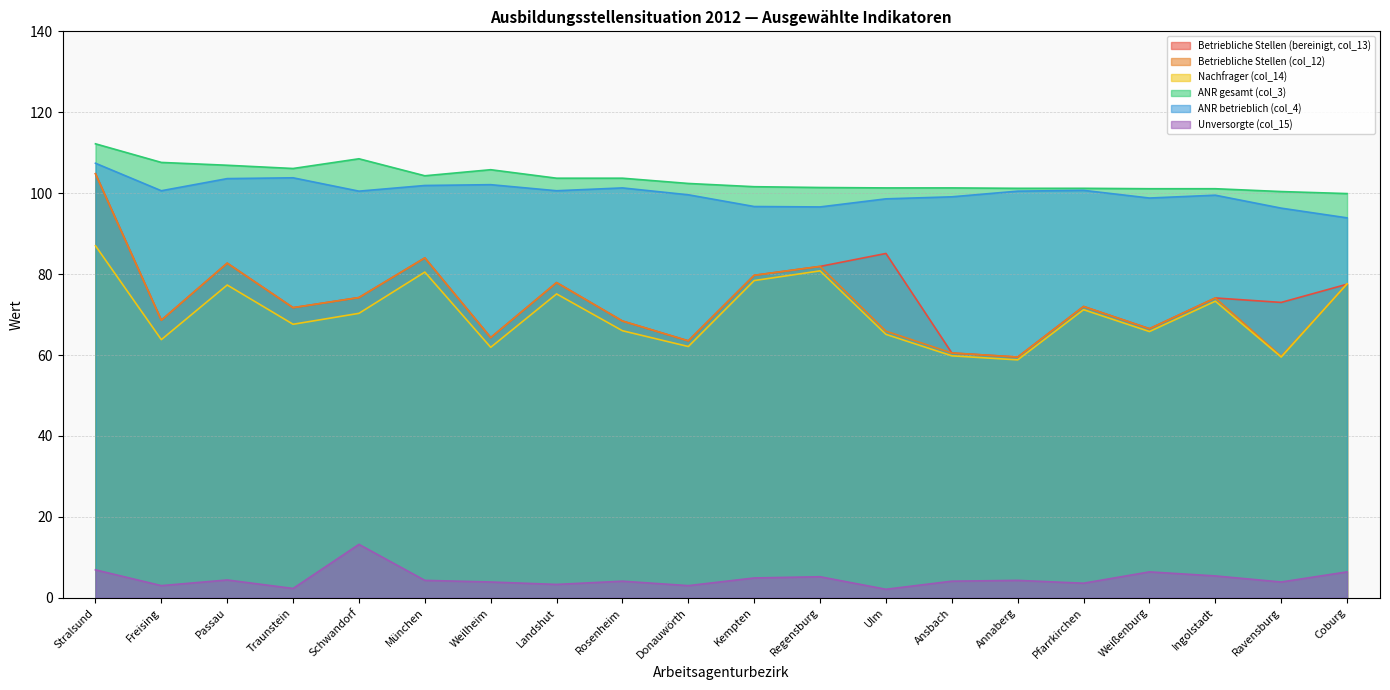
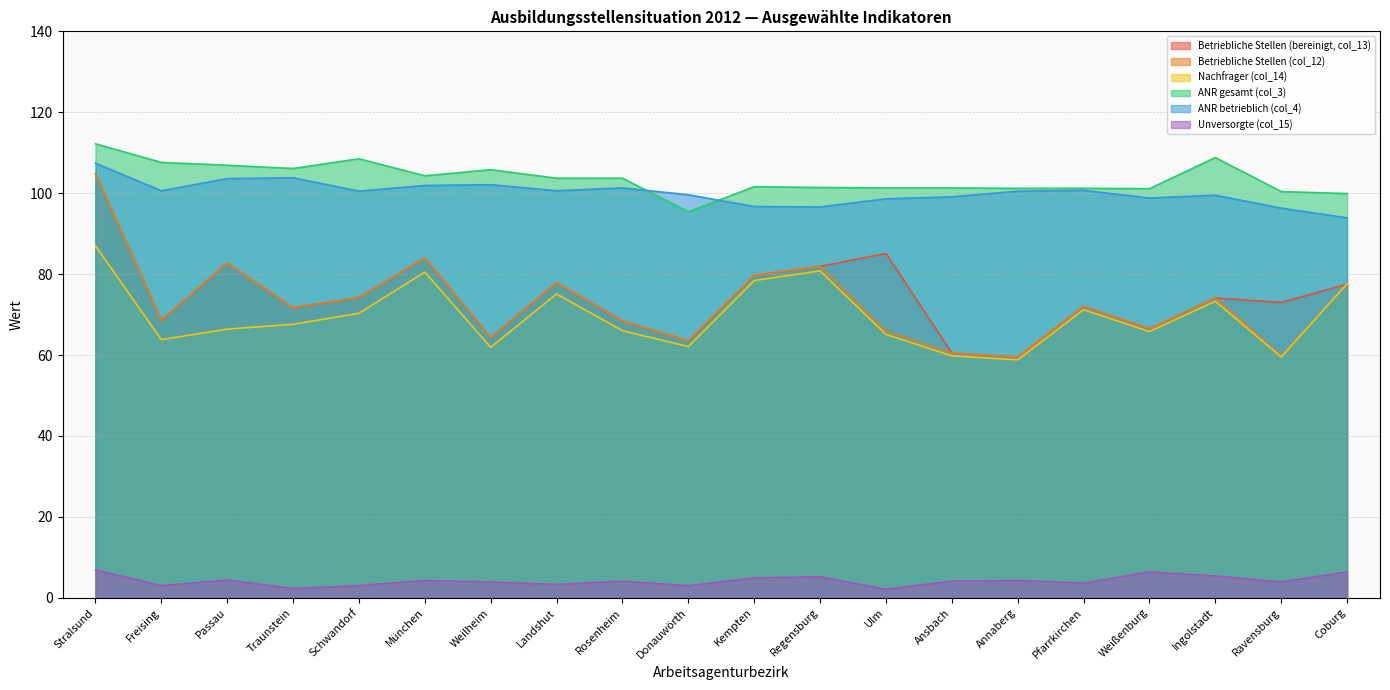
Nachfrager (col_14), Passau: 77 -> 66
Unversorgte (col_15), Schwandorf: 13 -> 3
ANR gesamt (col_3), Donauwörth: 102 -> 95
ANR gesamt (col_3), Ingolstadt: 101 -> 109
